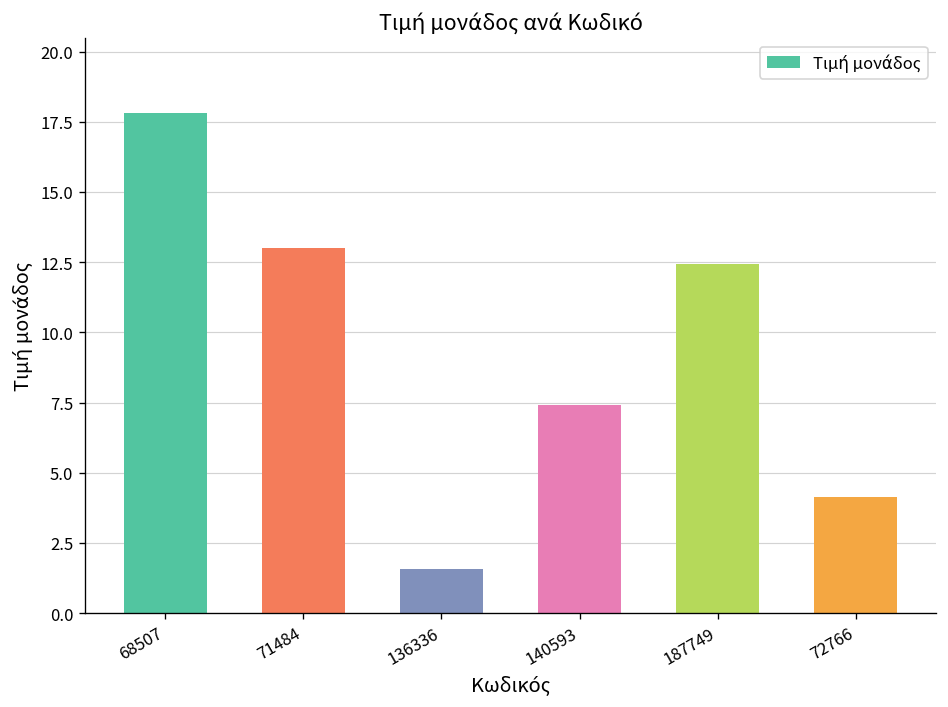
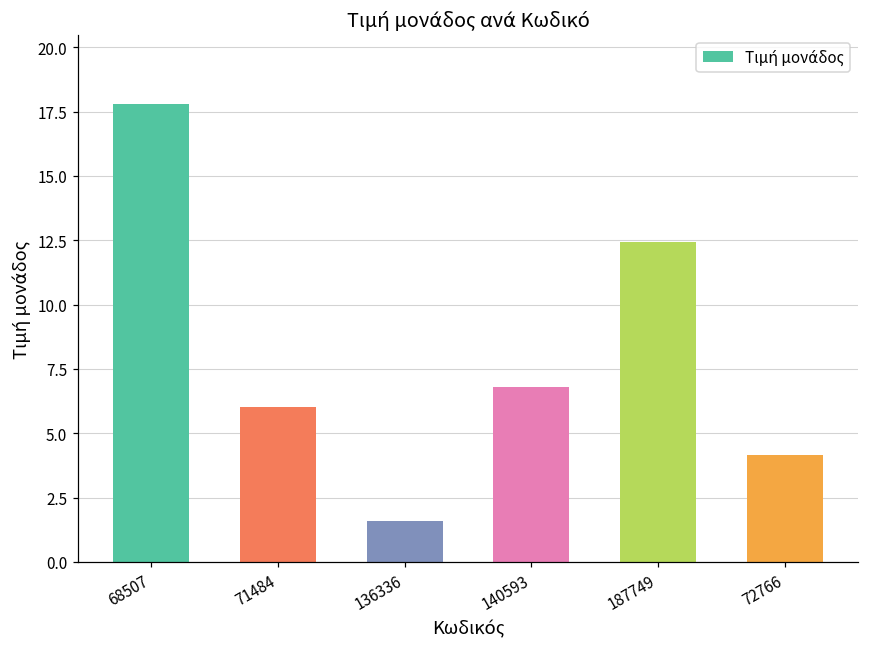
71484: 13 -> 6
140593: 7.4 -> 6.8
